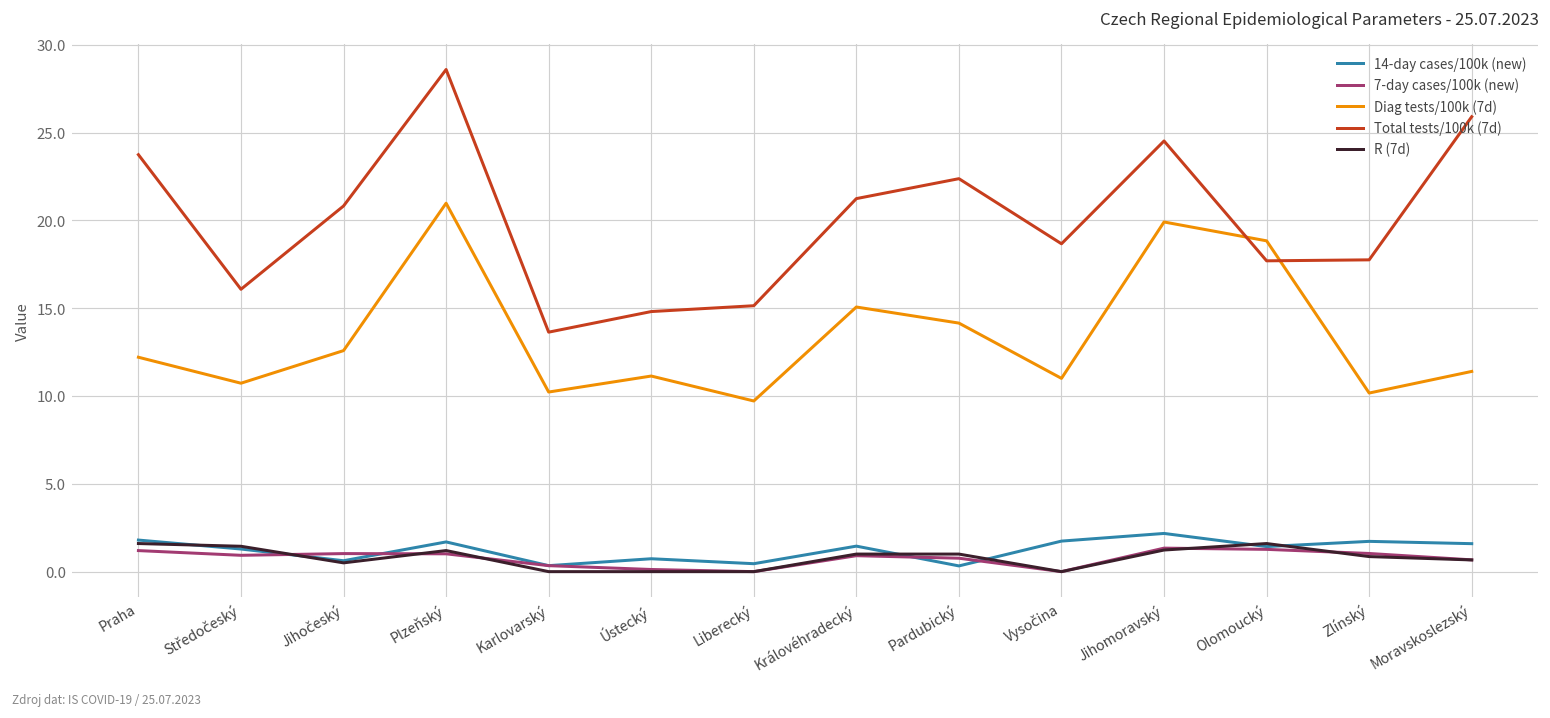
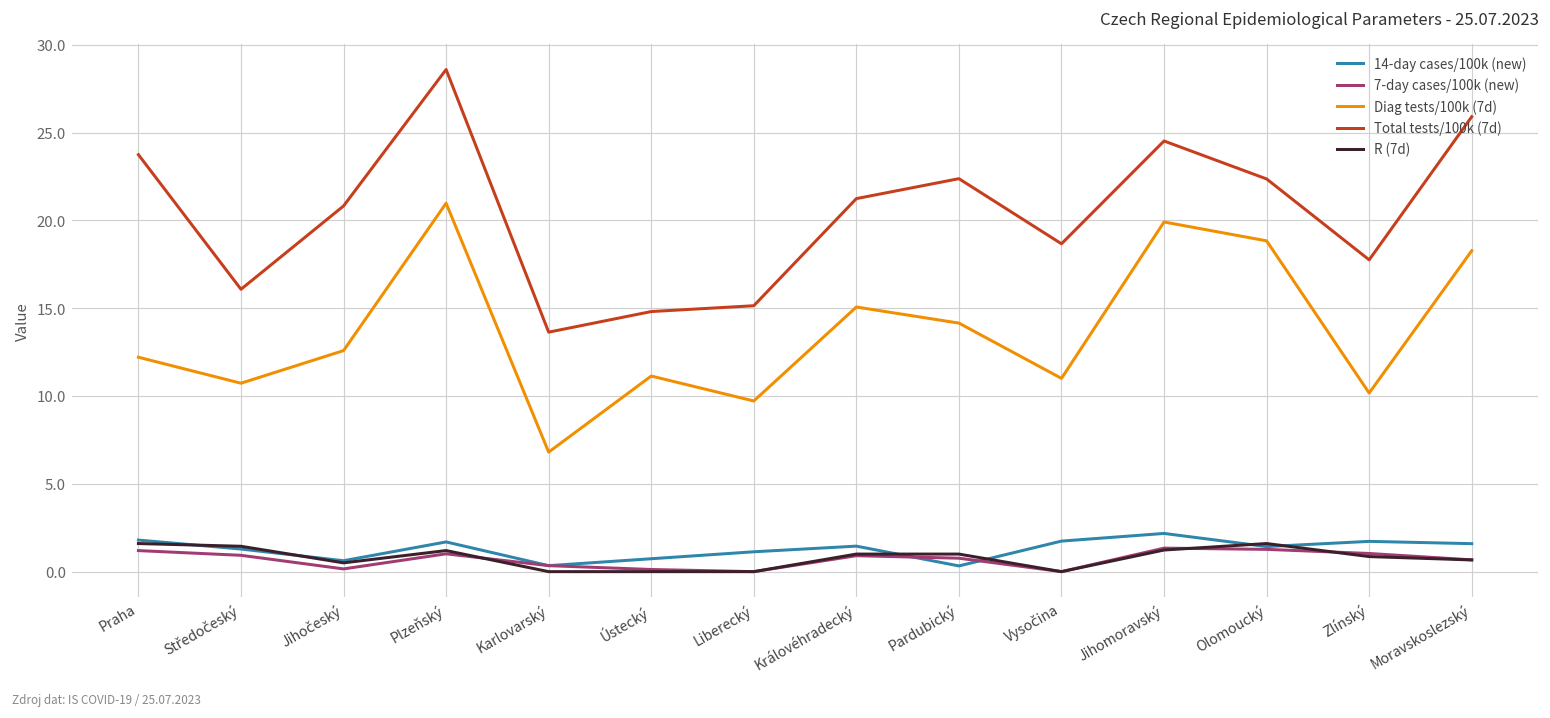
7-day cases/100k (new), Jihočeský: 1.0 -> 0.2
Diag tests/100k (7d), Karlovarský: 10.2 -> 6.8
14-day cases/100k (new), Liberecký: 0.5 -> 1.1
Total tests/100k (7d), Olomoucký: 17.7 -> 22.4
Diag tests/100k (7d), Moravskoslezský: 11.4 -> 18.3
